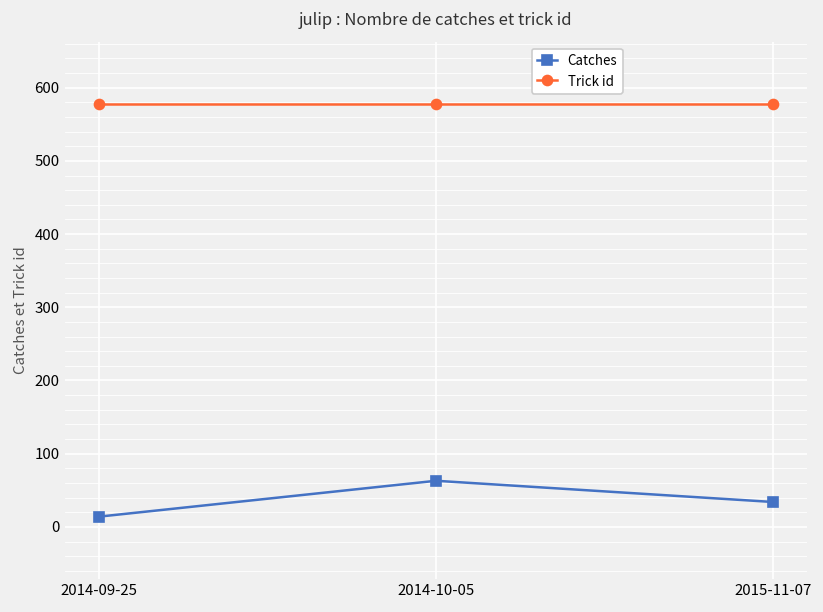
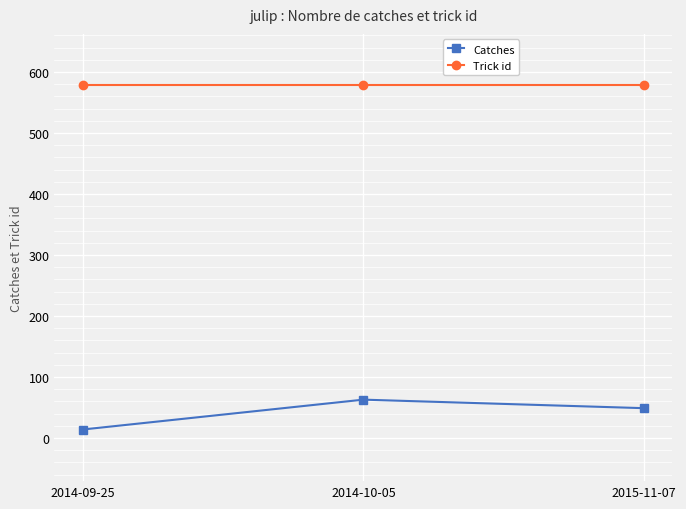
Catches, 2015-11-07: 30 -> 50
